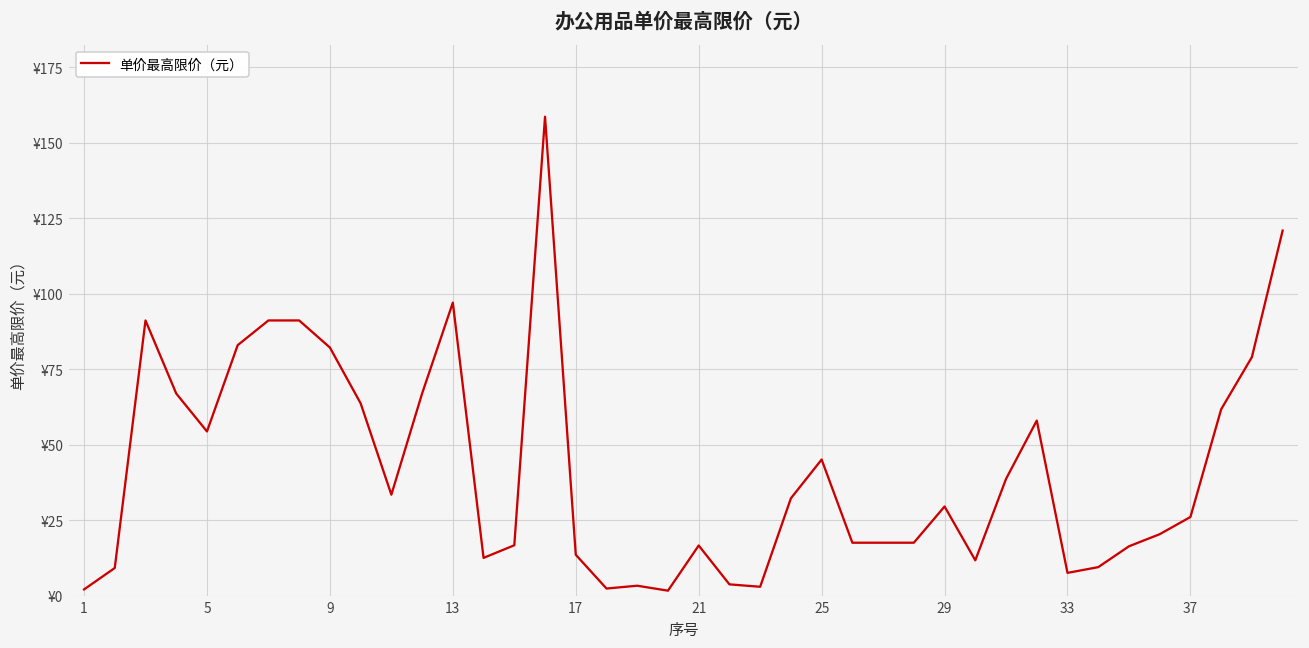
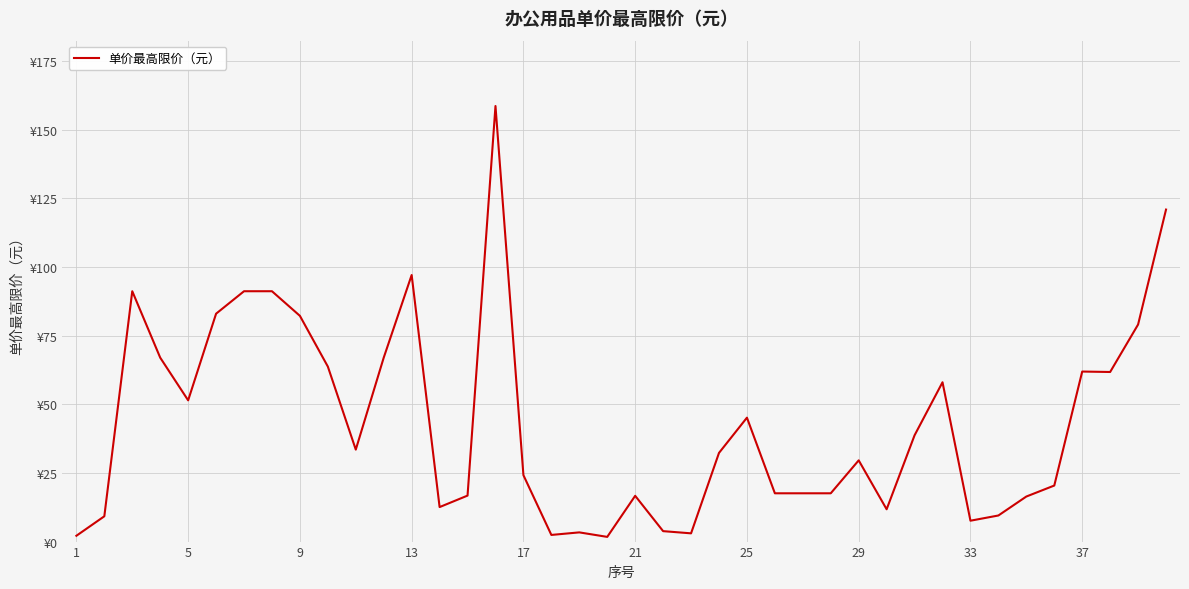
5: ¥54 -> ¥51
17: ¥14 -> ¥24
37: ¥26 -> ¥62
